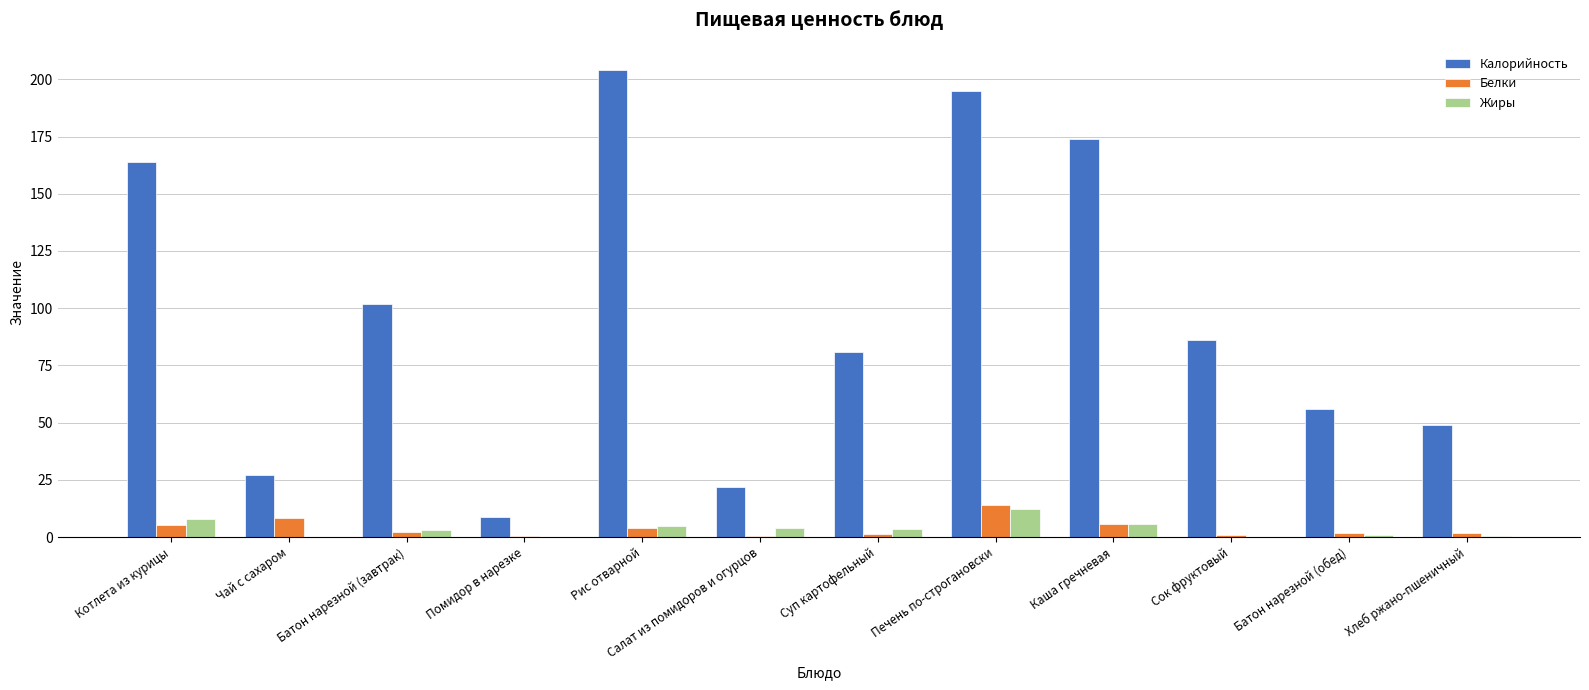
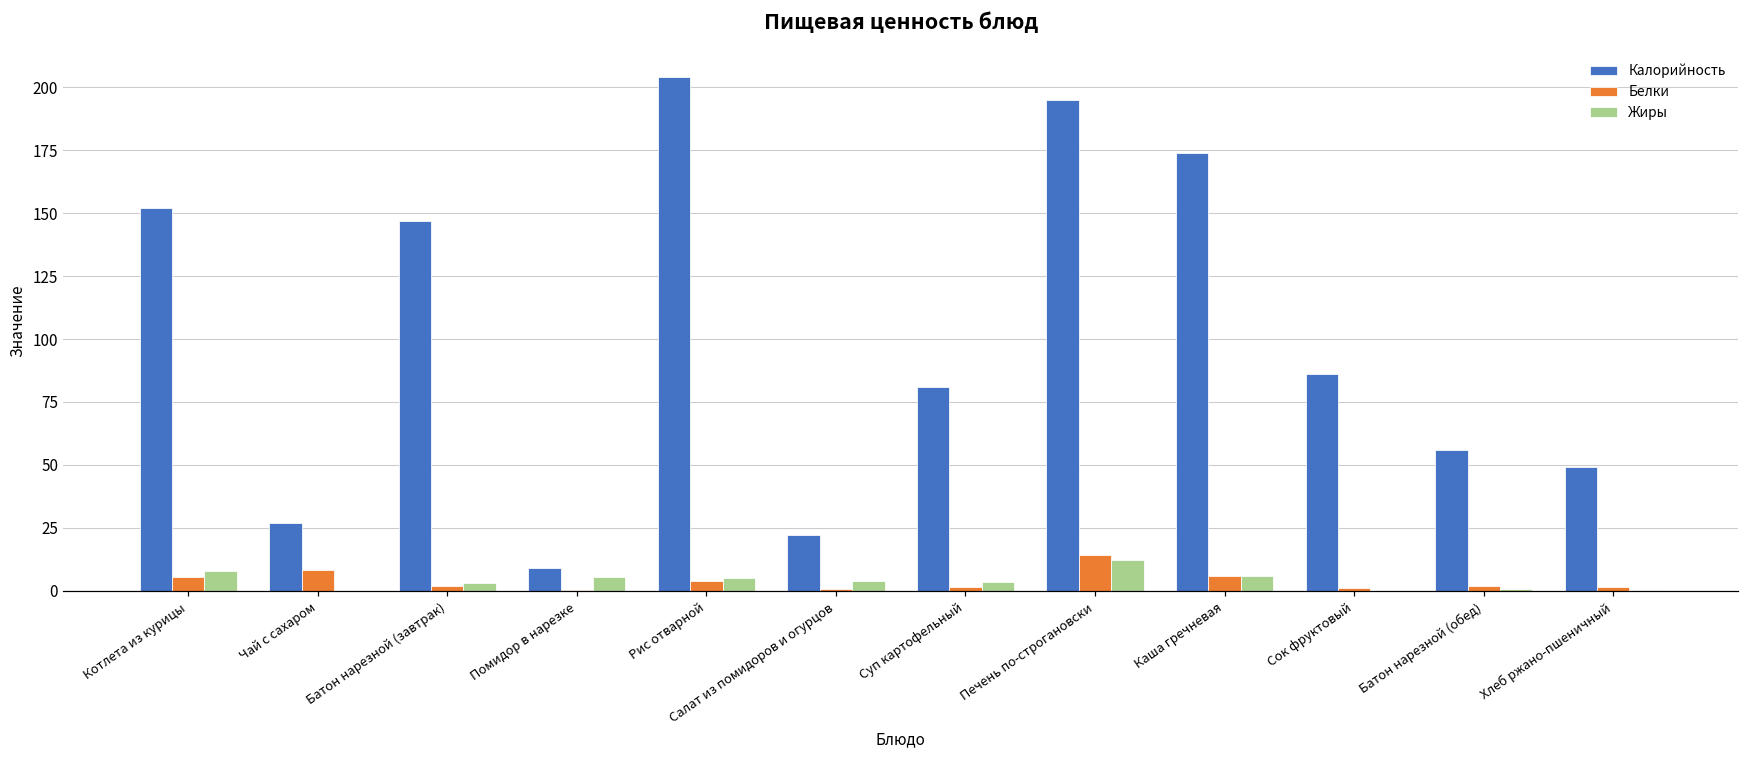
Калорийность, Котлета из курицы: 164 -> 152
Калорийность, Батон нарезной (завтрак): 102 -> 147
Жиры, Помидор в нарезке: 0 -> 5
